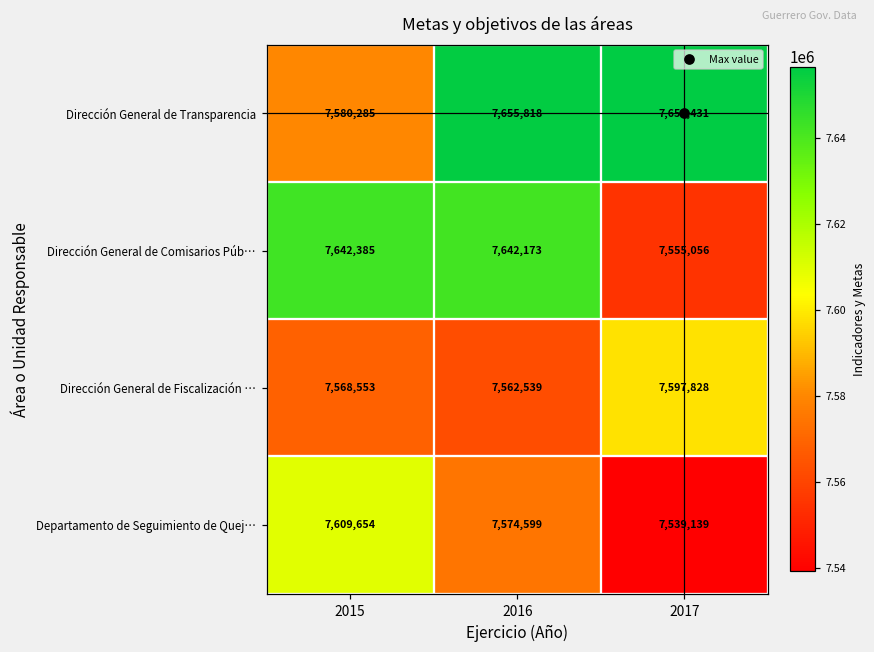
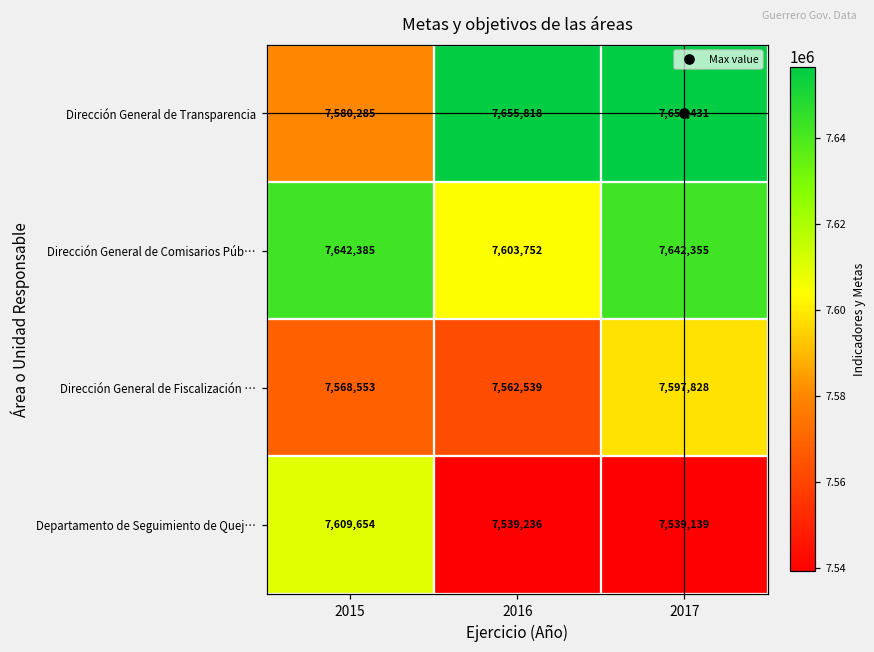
Dirección General de Comisarios Púb…, 2016: 7,642,173 -> 7,603,752
Dirección General de Comisarios Púb…, 2017: 7,555,056 -> 7,642,355
Departamento de Seguimiento de Quej…, 2016: 7,574,599 -> 7,539,236
